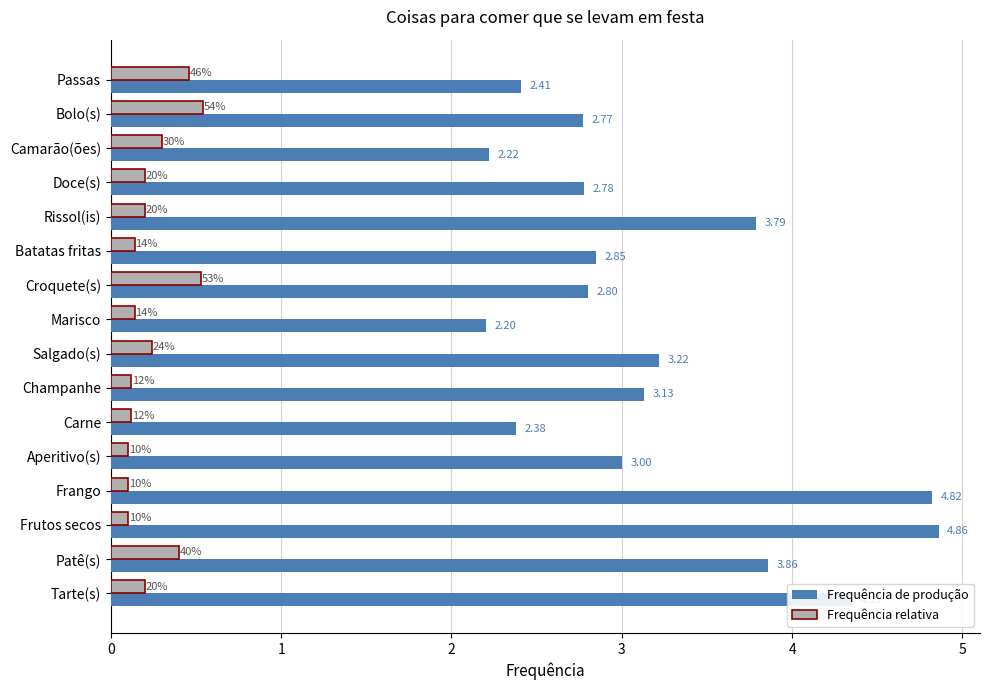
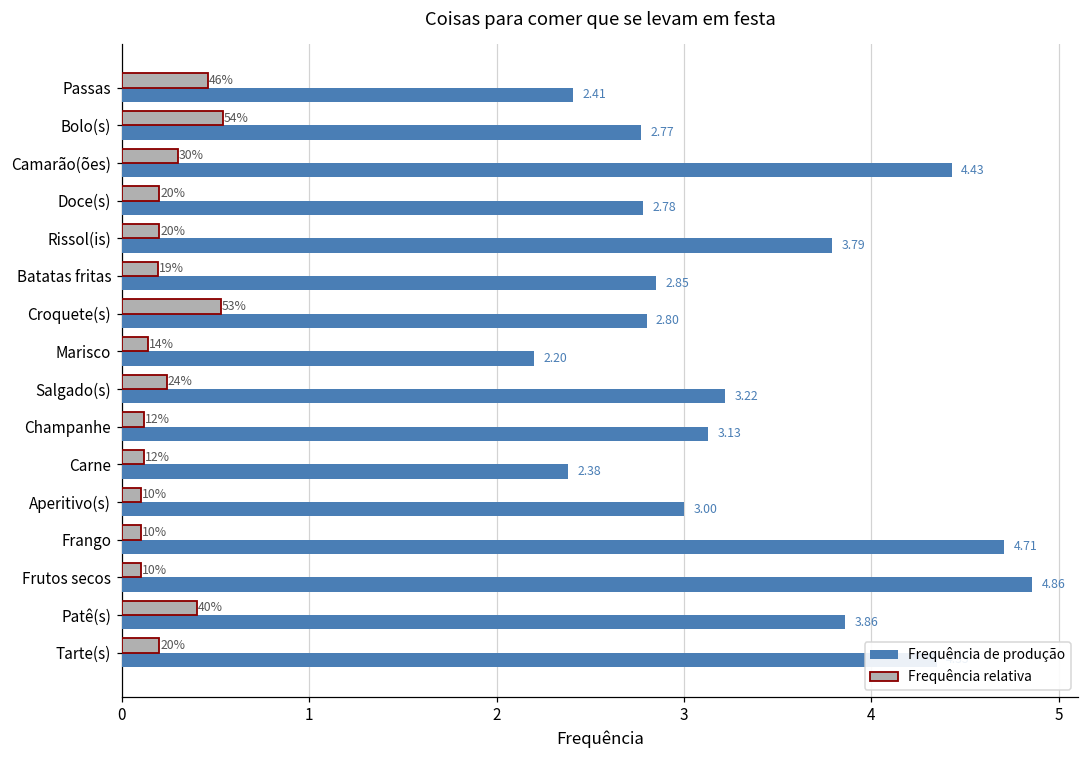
Frequência de produção, Camarão(ões): 2.22 -> 4.43
Frequência relativa, Batatas fritas: 14% -> 19%
Frequência de produção, Frango: 4.82 -> 4.71
